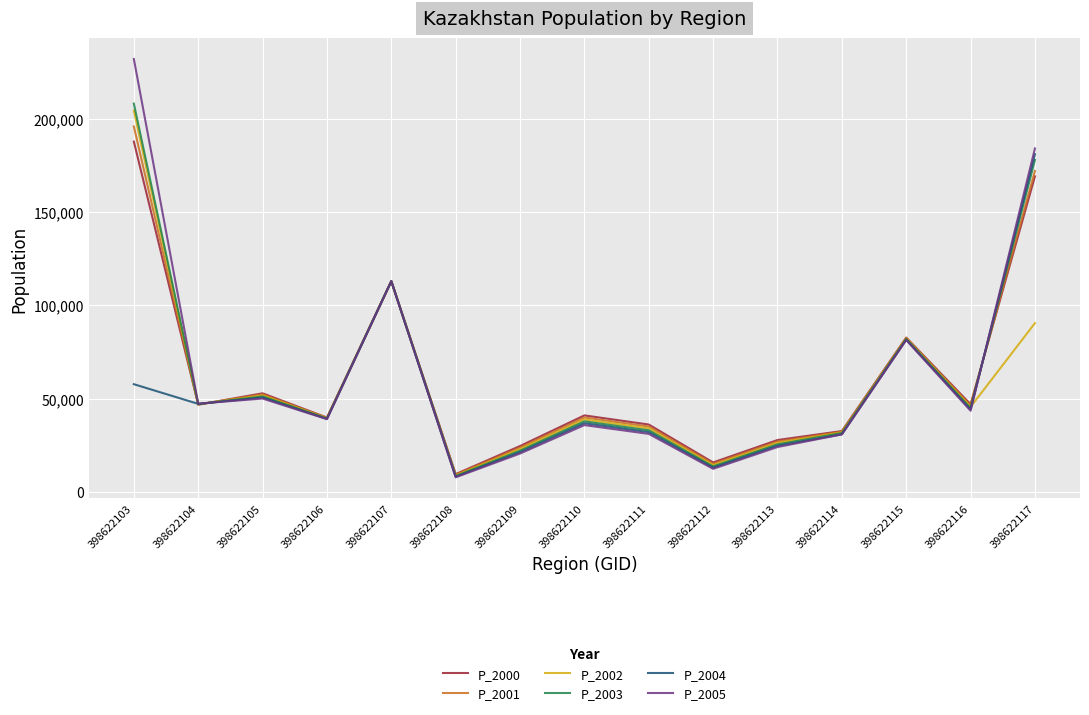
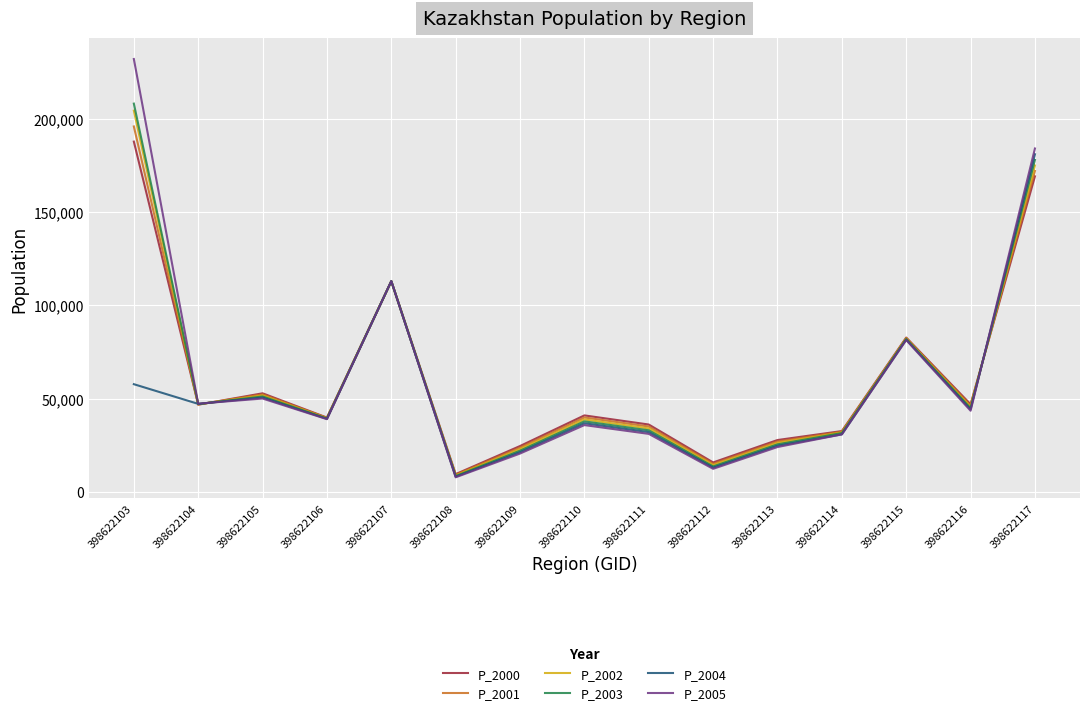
P_2002, 398622117: 91,000 -> 175,000
